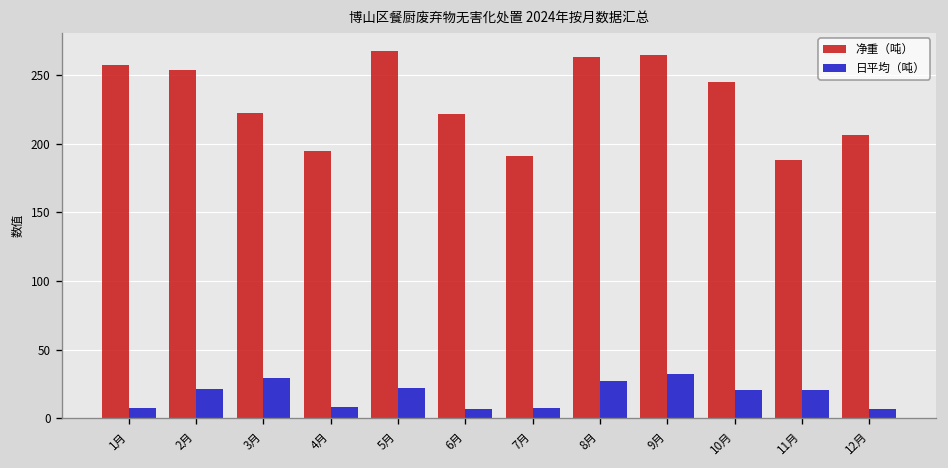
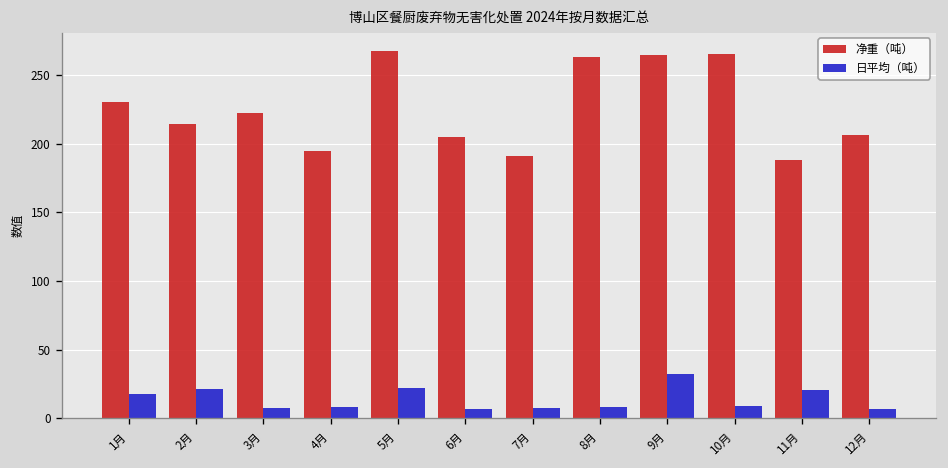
净重（吨）, 1月: 257 -> 230
日平均（吨）, 1月: 7 -> 18
净重（吨）, 2月: 253 -> 214
日平均（吨）, 3月: 30 -> 7
净重（吨）, 6月: 222 -> 205
日平均（吨）, 8月: 27 -> 8
净重（吨）, 10月: 245 -> 265
日平均（吨）, 10月: 20 -> 9
